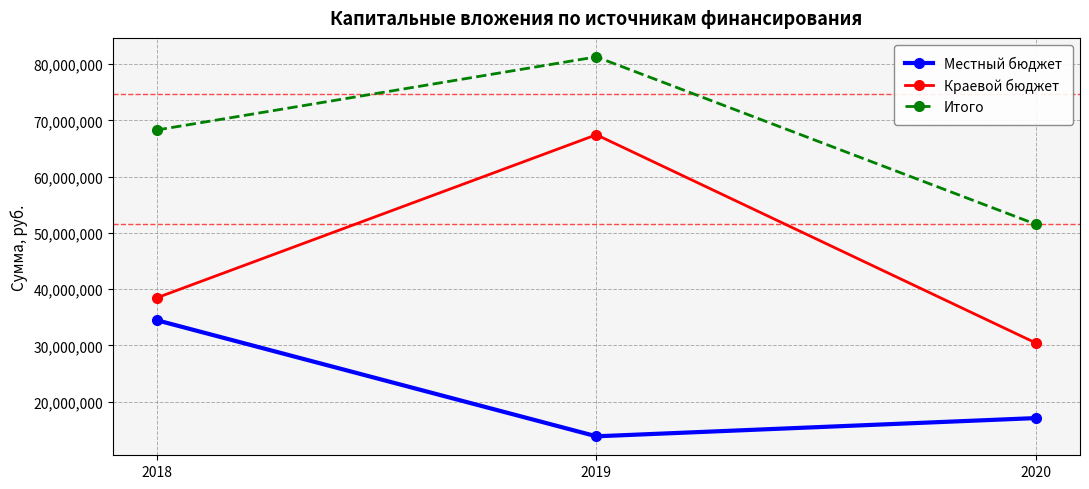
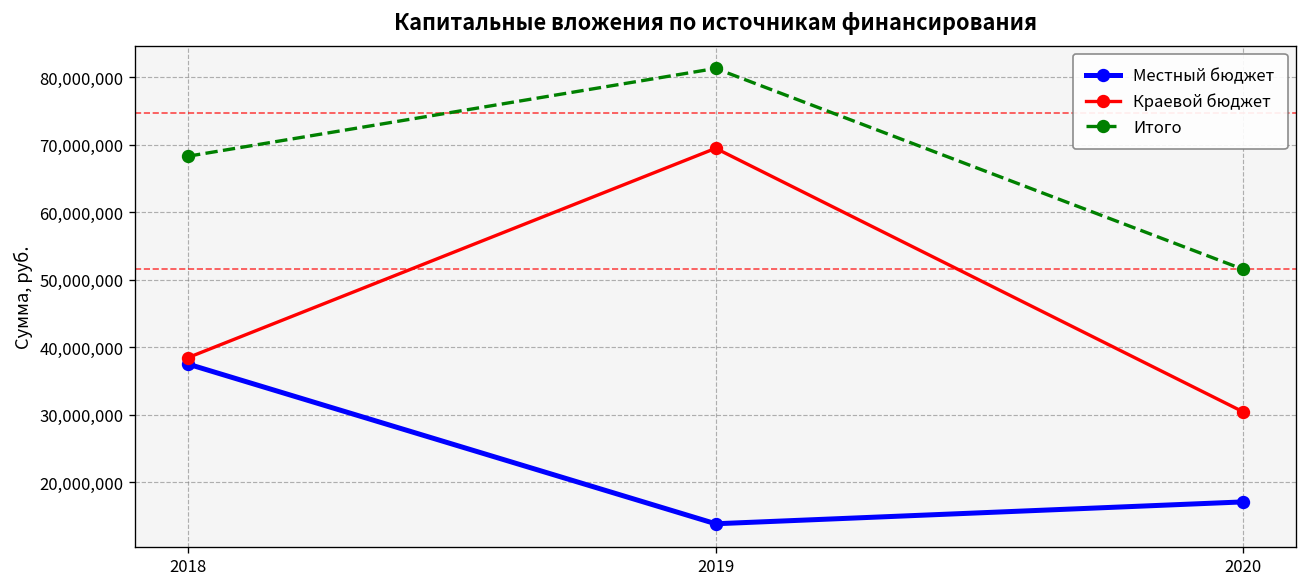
Местный бюджет, 2018: 34,000,000 -> 38,000,000
Краевой бюджет, 2019: 67,000,000 -> 69,000,000
